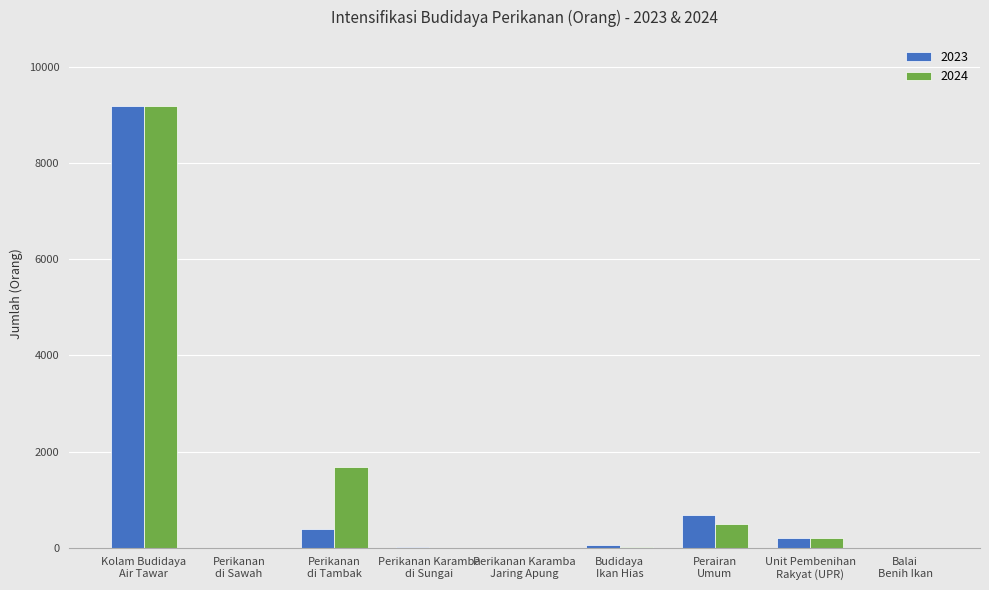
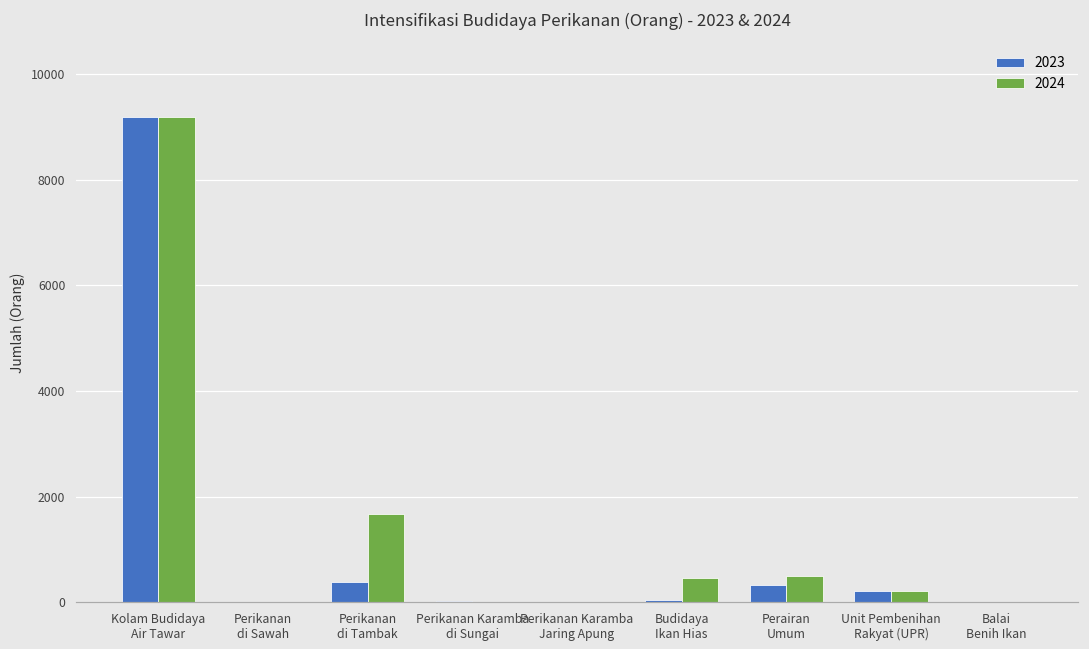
2024, Budidaya Ikan Hias: 0 -> 500
2023, Perairan Umum: 700 -> 300
